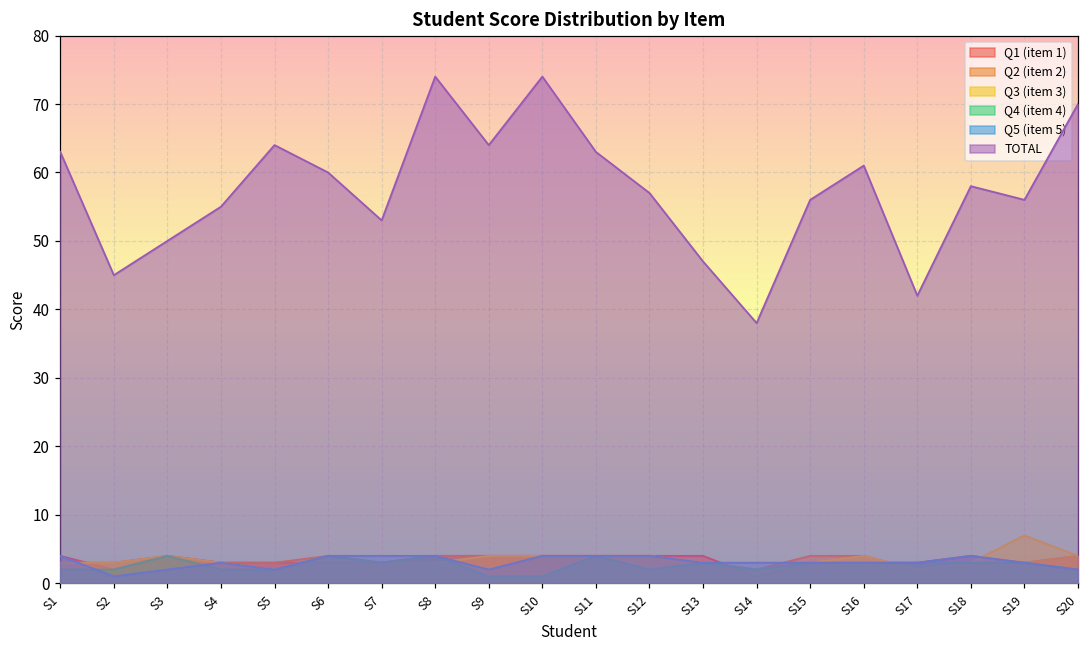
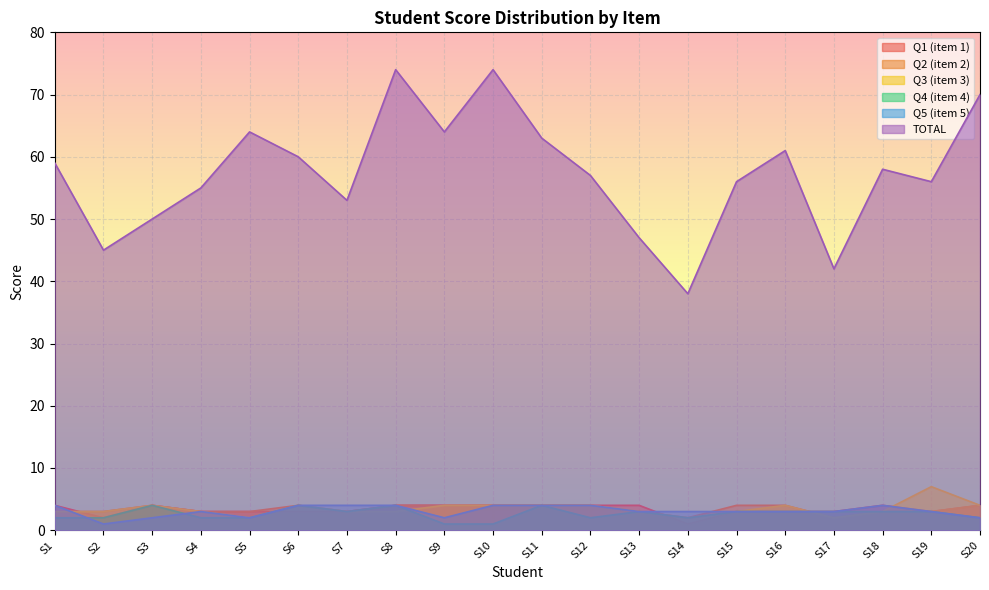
TOTAL, S1: 63 -> 59
